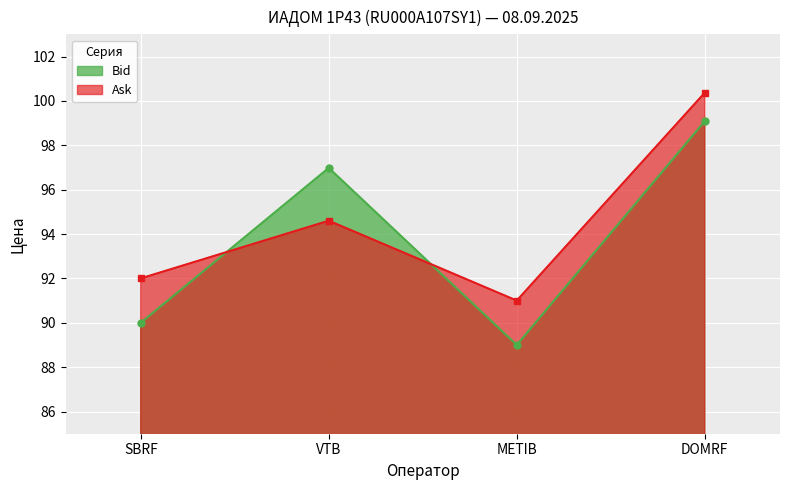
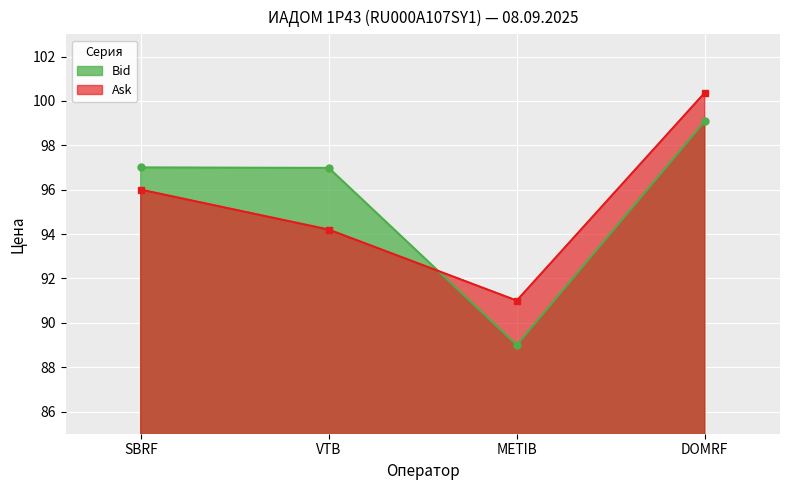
Bid, SBRF: 90 -> 97
Ask, SBRF: 92 -> 96
Ask, VTB: 94.6 -> 94.2
